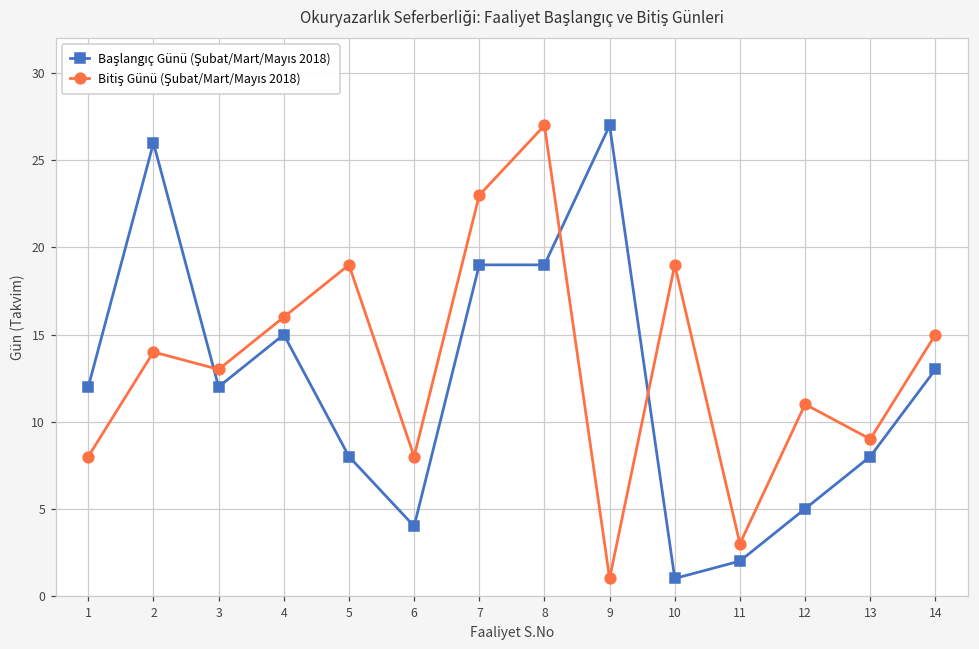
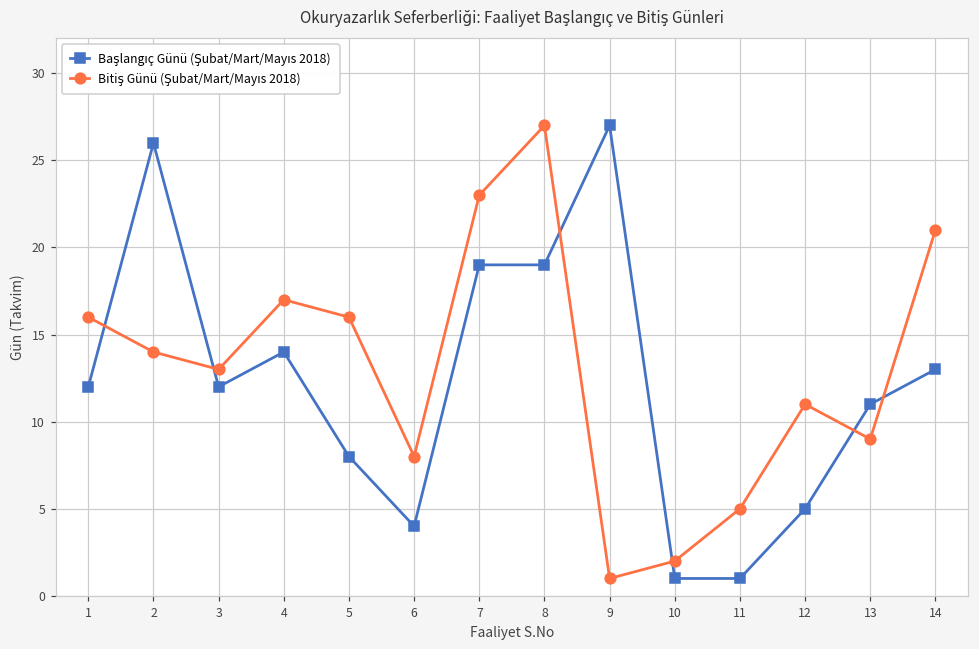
Bitiş Günü (Şubat/Mart/Mayıs 2018), 1: 8 -> 16
Başlangıç Günü (Şubat/Mart/Mayıs 2018), 4: 15 -> 14
Bitiş Günü (Şubat/Mart/Mayıs 2018), 4: 16 -> 17
Bitiş Günü (Şubat/Mart/Mayıs 2018), 5: 19 -> 16
Bitiş Günü (Şubat/Mart/Mayıs 2018), 10: 19 -> 2
Başlangıç Günü (Şubat/Mart/Mayıs 2018), 11: 2 -> 1
Bitiş Günü (Şubat/Mart/Mayıs 2018), 11: 3 -> 5
Başlangıç Günü (Şubat/Mart/Mayıs 2018), 13: 8 -> 11
Bitiş Günü (Şubat/Mart/Mayıs 2018), 14: 15 -> 21
